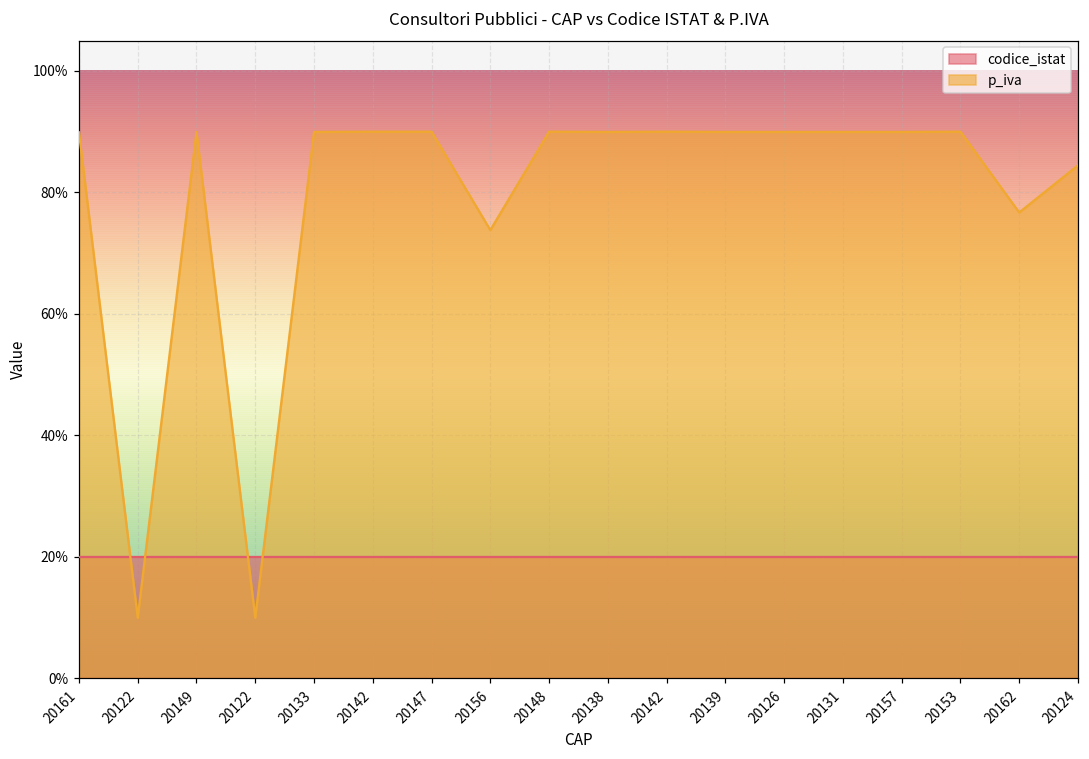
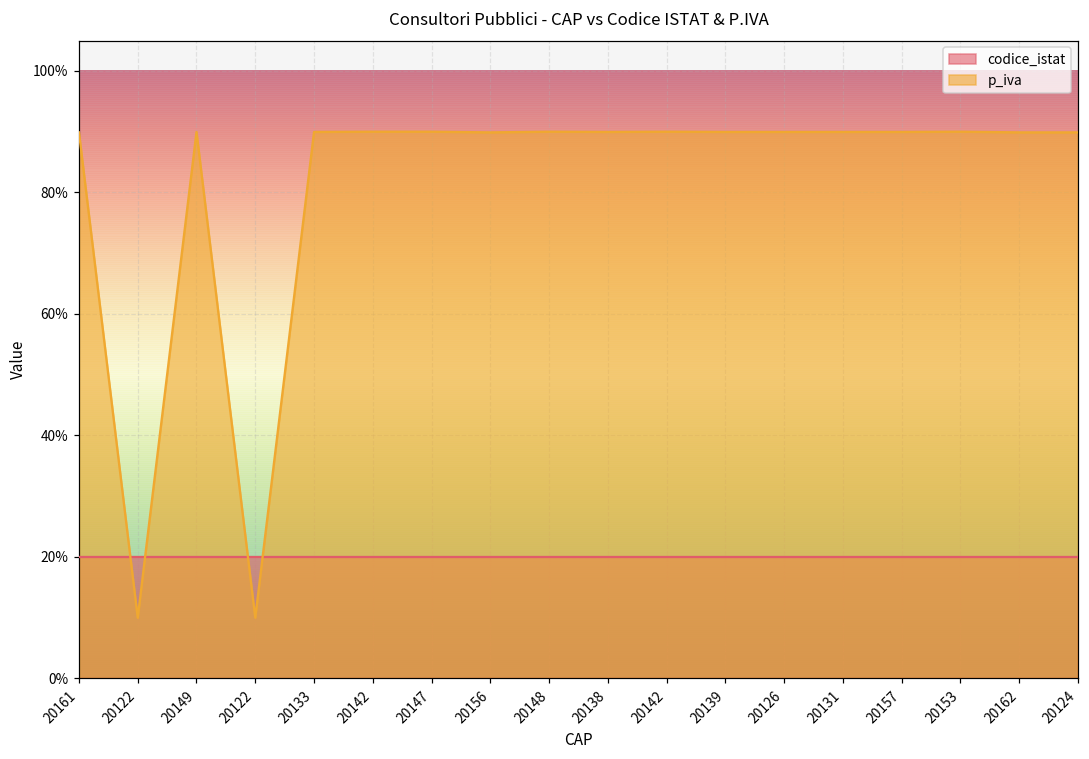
p_iva, 20156: 74% -> 90%
p_iva, 20162: 77% -> 90%
p_iva, 20124: 84% -> 90%
